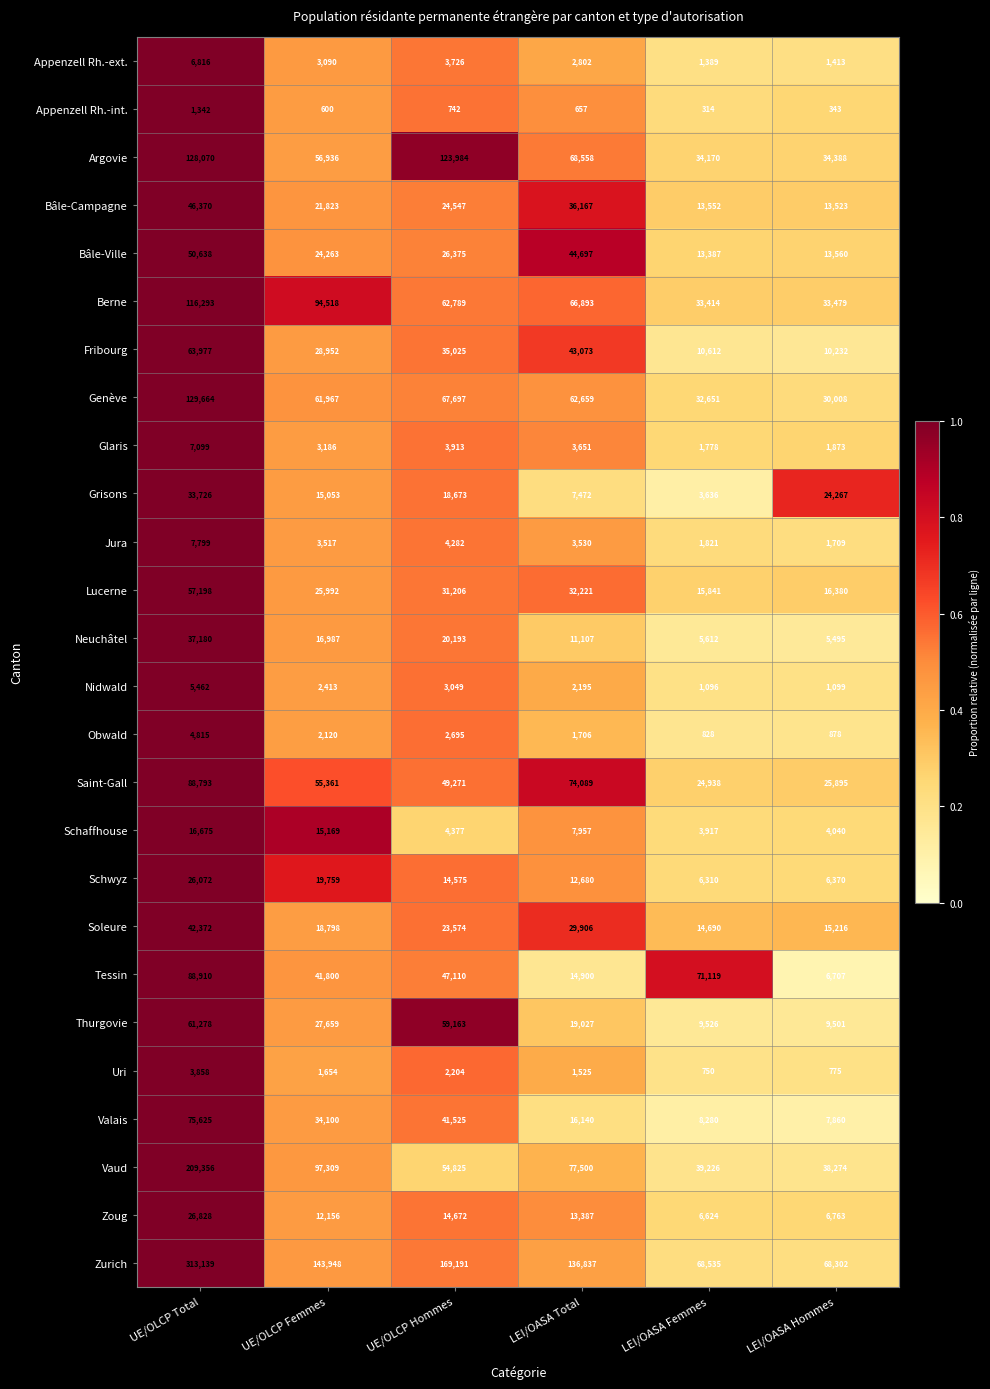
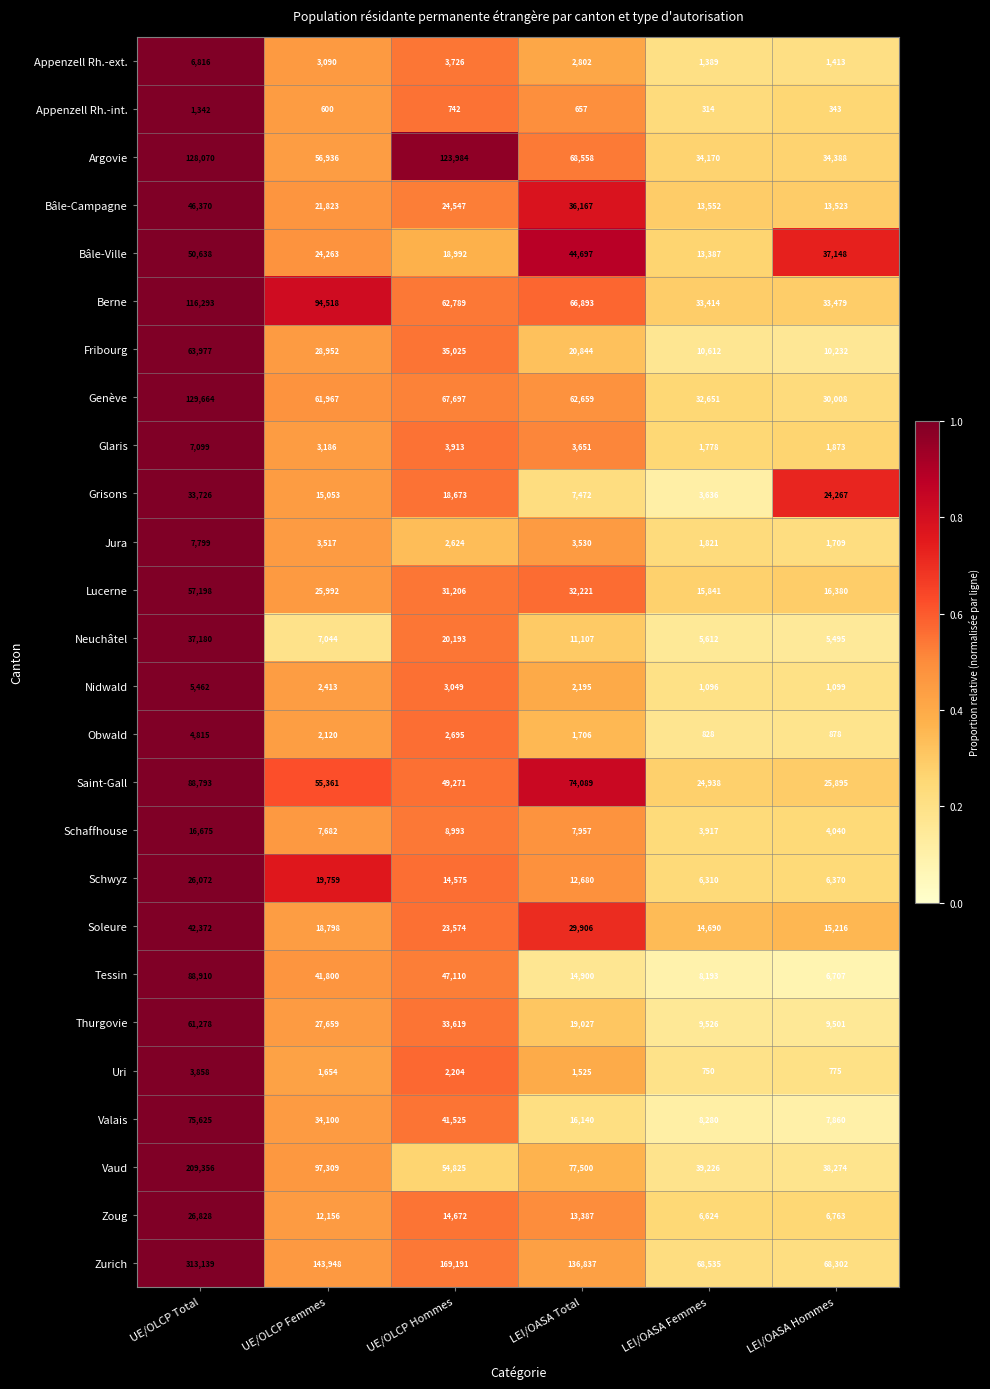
Bâle-Ville, UE/OLCP Hommes: 26,375 -> 18,992
Bâle-Ville, LEI/OASA Hommes: 13,560 -> 37,148
Fribourg, LEI/OASA Total: 43,073 -> 20,844
Jura, UE/OLCP Hommes: 4,282 -> 2,624
Neuchâtel, UE/OLCP Femmes: 16,987 -> 7,044
Schaffhouse, UE/OLCP Femmes: 15,169 -> 7,682
Schaffhouse, UE/OLCP Hommes: 4,377 -> 8,993
Tessin, LEI/OASA Femmes: 71,119 -> 8,193
Thurgovie, UE/OLCP Hommes: 59,163 -> 33,619
